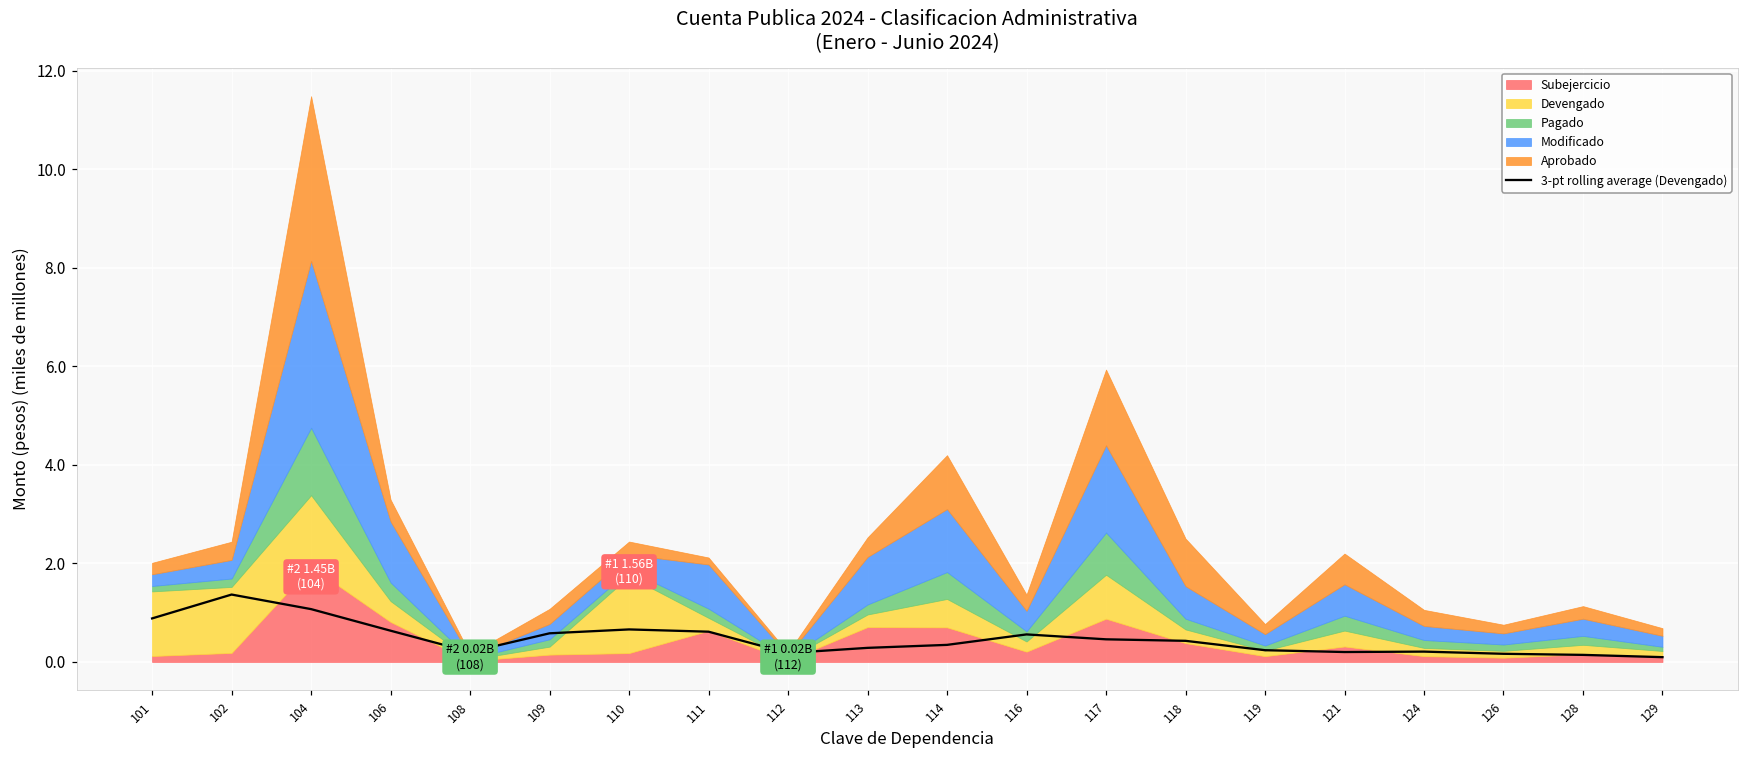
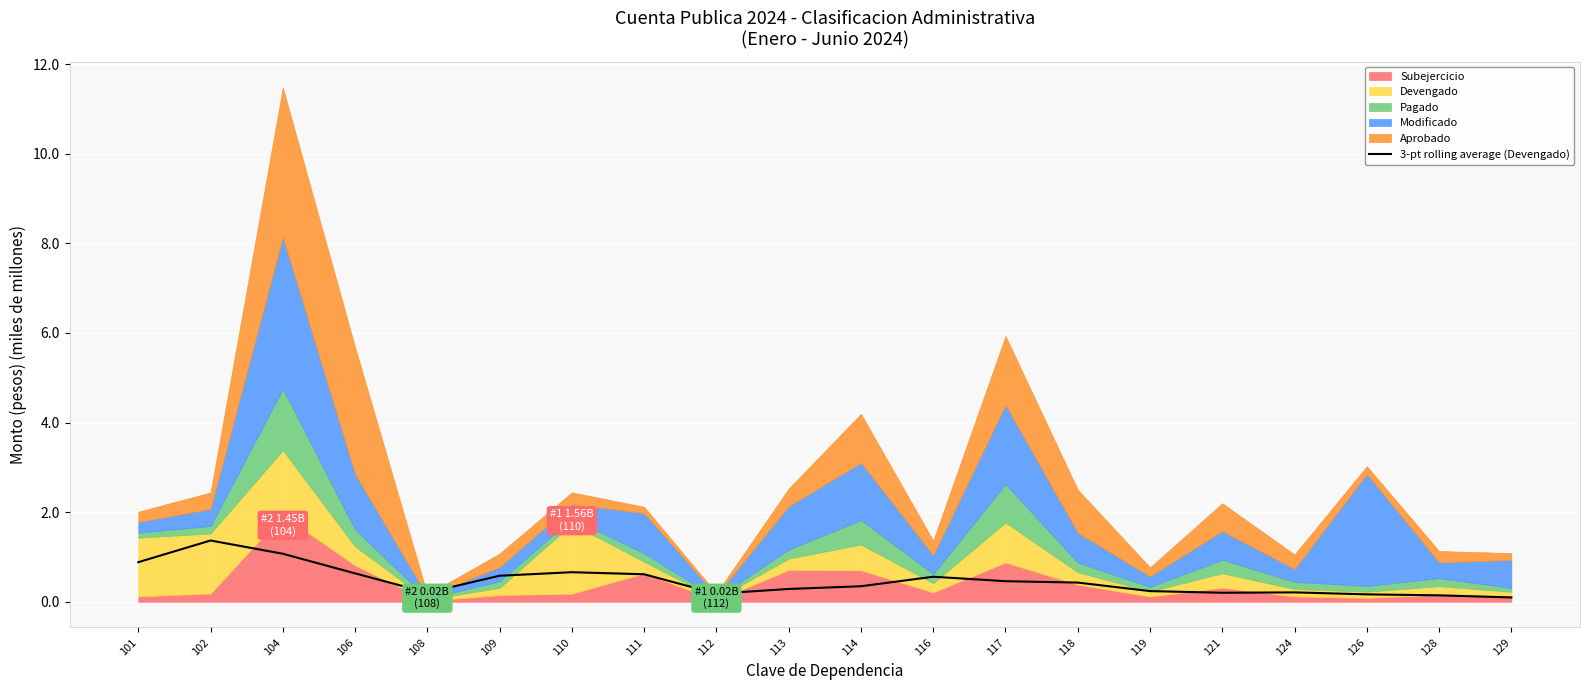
Aprobado, 106: 0.4 -> 2.8
Modificado, 126: 0.2 -> 2.5
Modificado, 129: 0.2 -> 0.6
